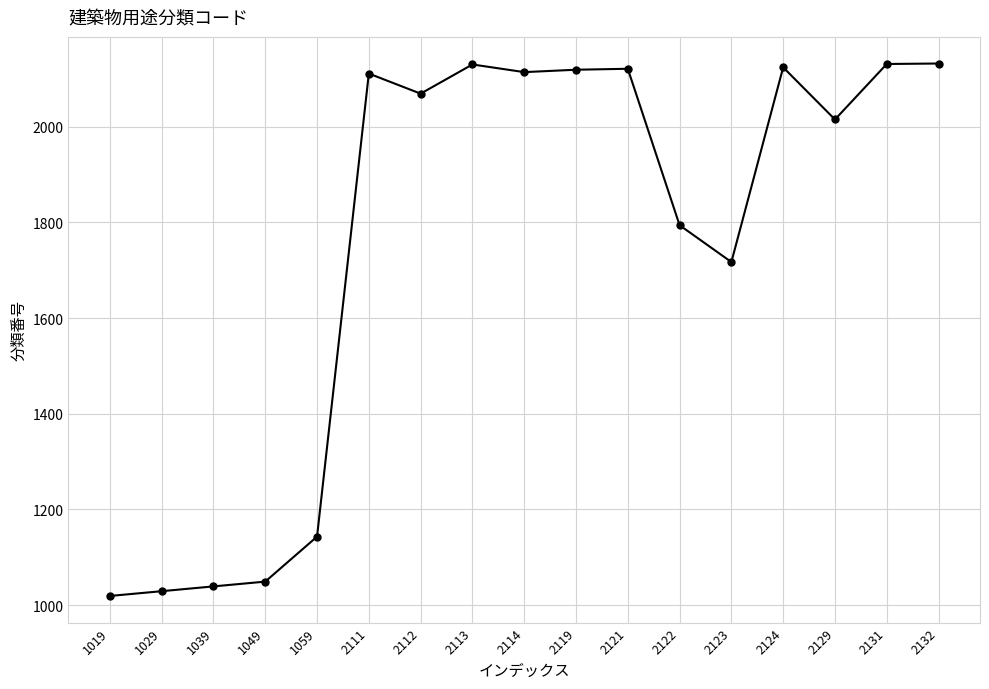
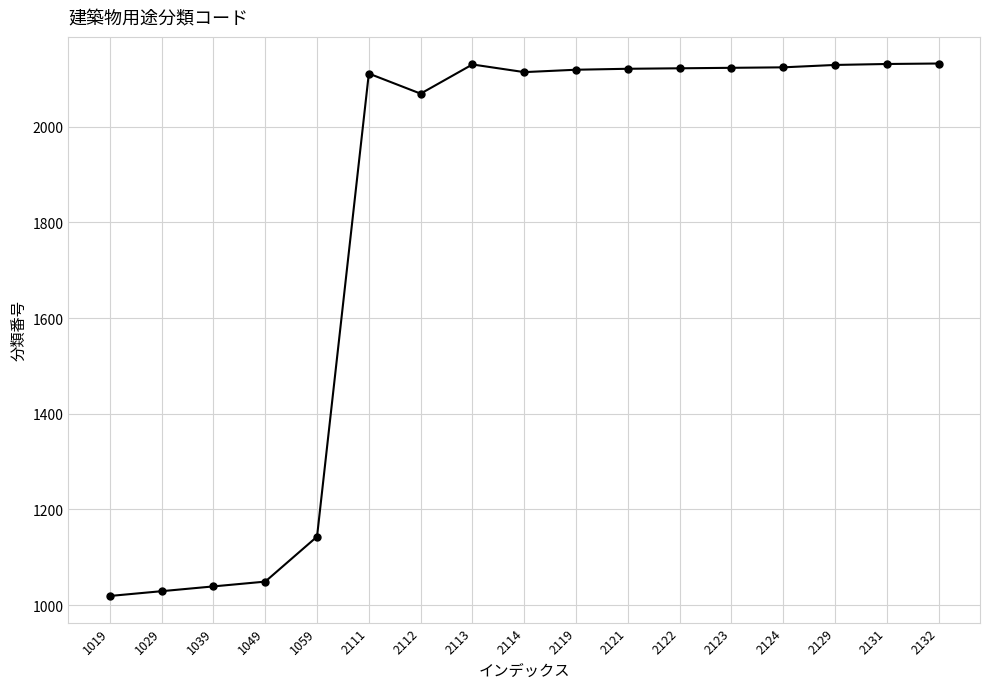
2122: 1790 -> 2120
2123: 1720 -> 2120
2129: 2020 -> 2130
